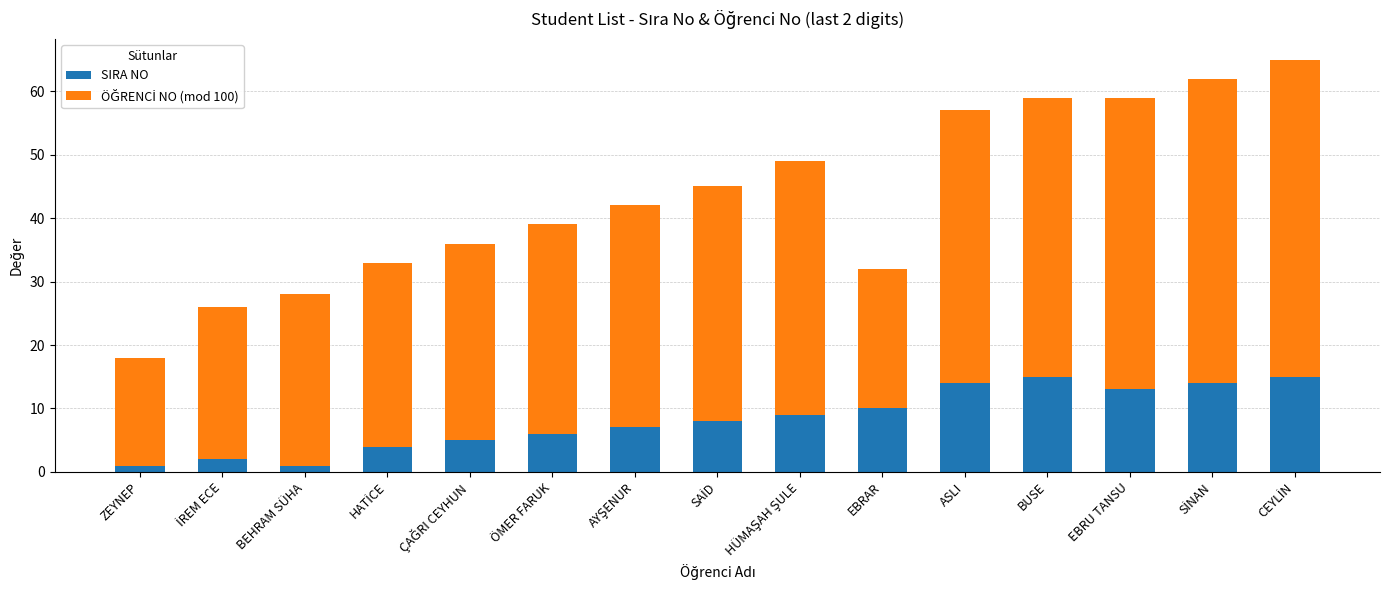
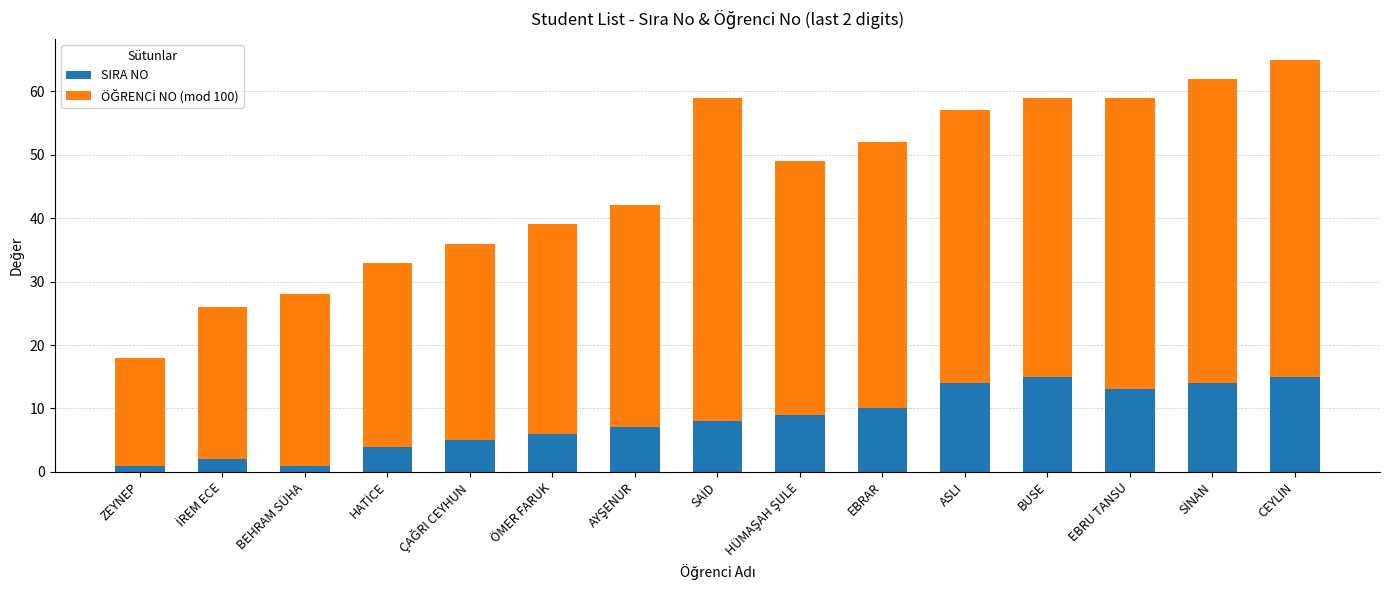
ÖĞRENCİ NO (mod 100), SAİD: 37 -> 51
ÖĞRENCİ NO (mod 100), EBRAR: 22 -> 42
